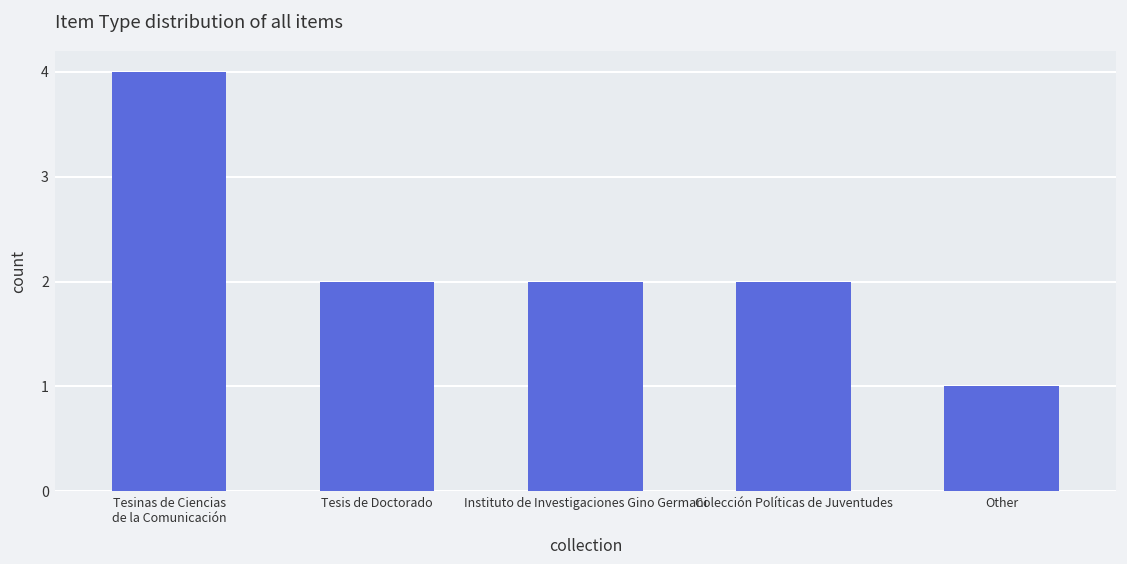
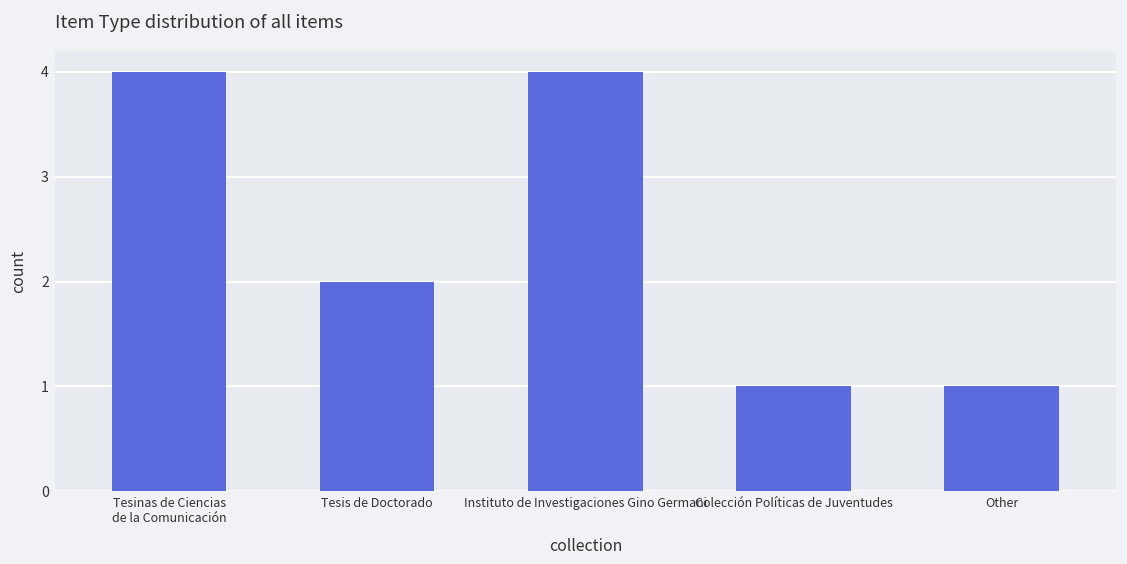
Instituto de Investigaciones Gino Germani: 2 -> 4
Colección Políticas de Juventudes: 2 -> 1
